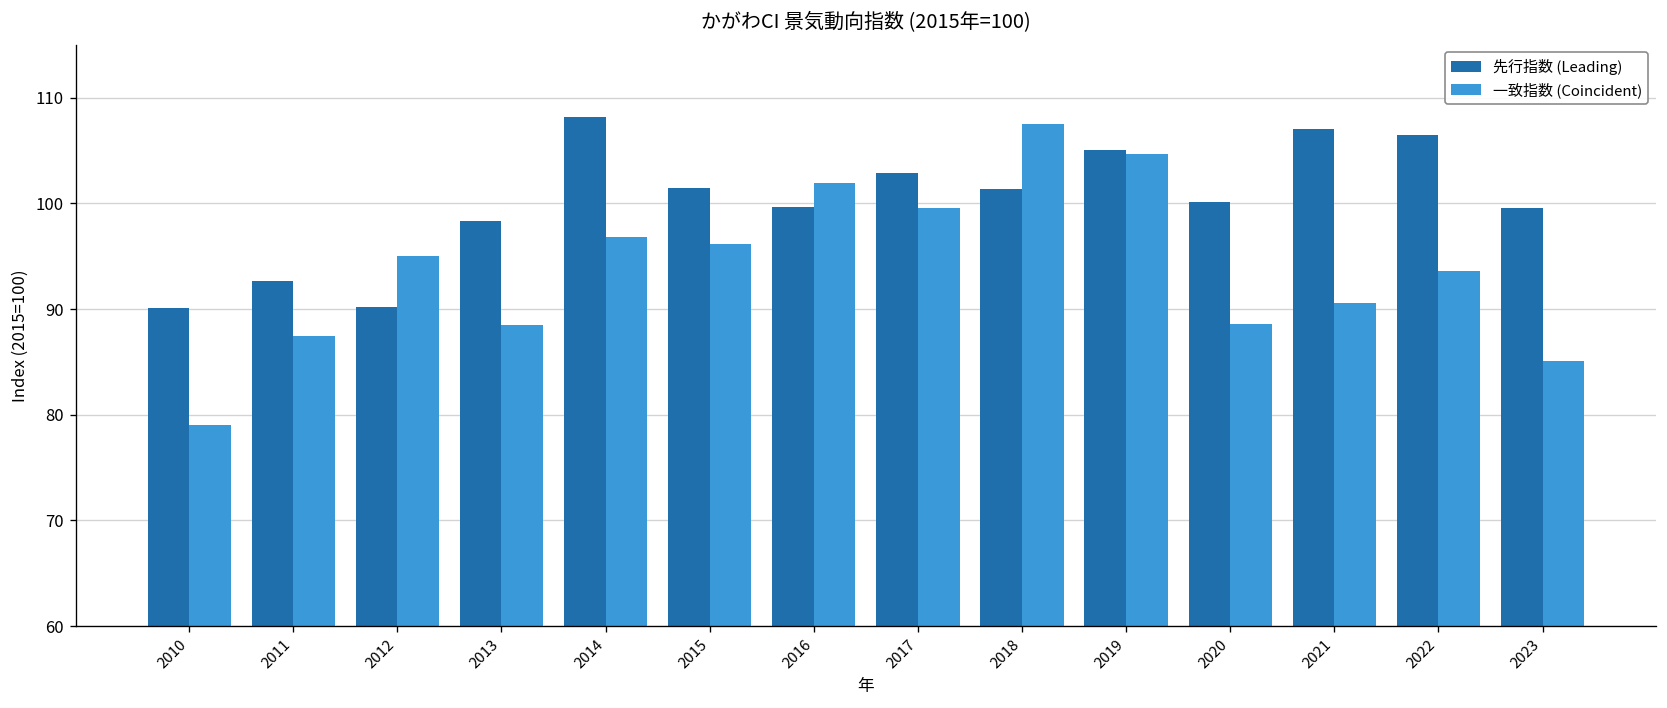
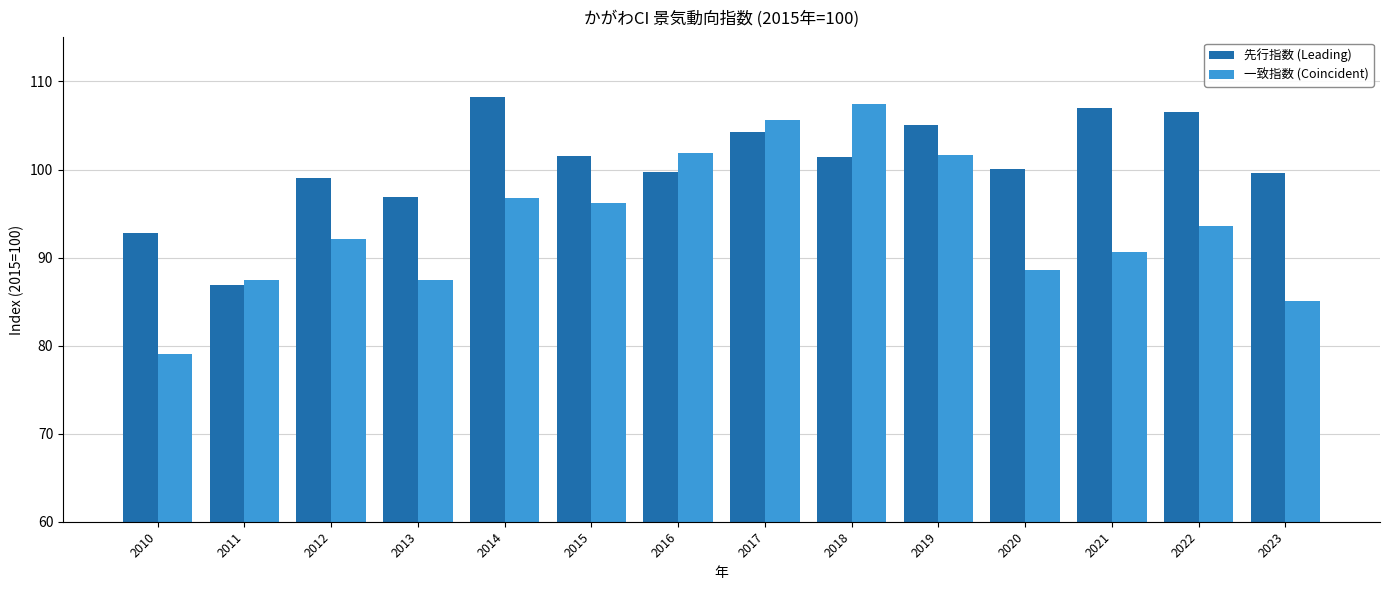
先行指数 (Leading), 2010: 90 -> 93
先行指数 (Leading), 2011: 93 -> 87
先行指数 (Leading), 2012: 90 -> 99
一致指数 (Coincident), 2012: 95 -> 92
先行指数 (Leading), 2013: 98 -> 97
一致指数 (Coincident), 2013: 89 -> 87
先行指数 (Leading), 2017: 103 -> 104
一致指数 (Coincident), 2017: 100 -> 106
一致指数 (Coincident), 2019: 105 -> 102
